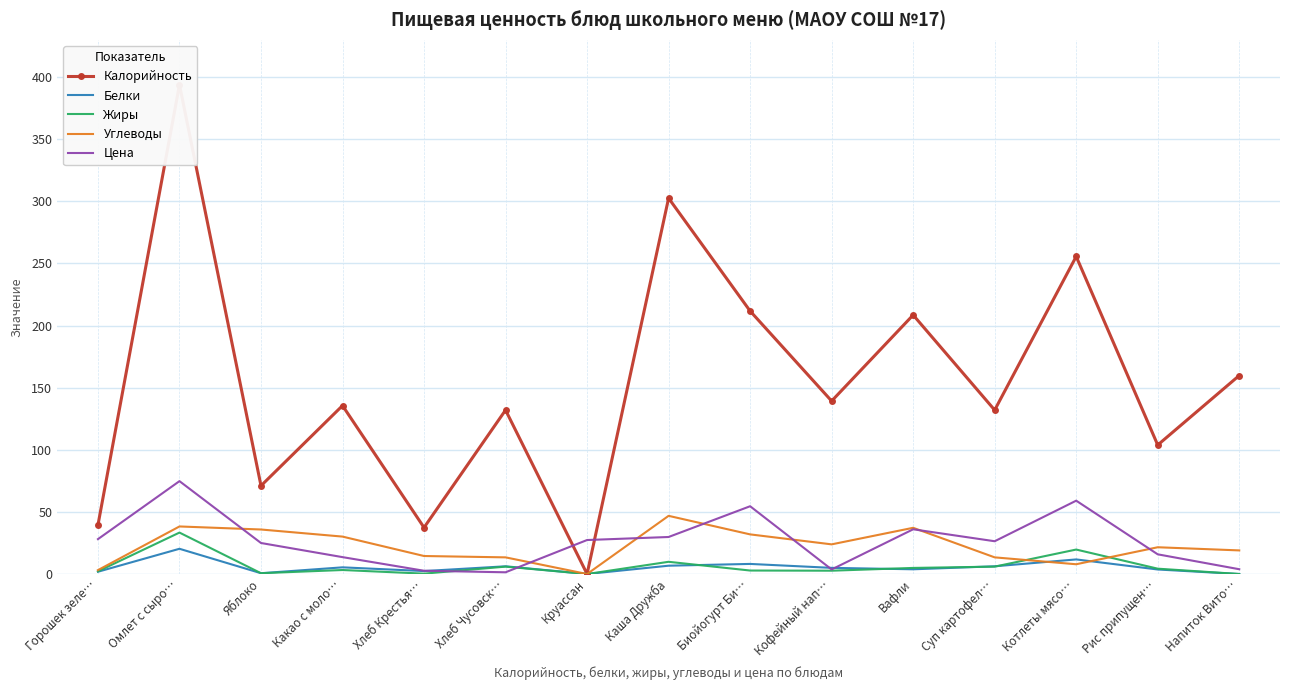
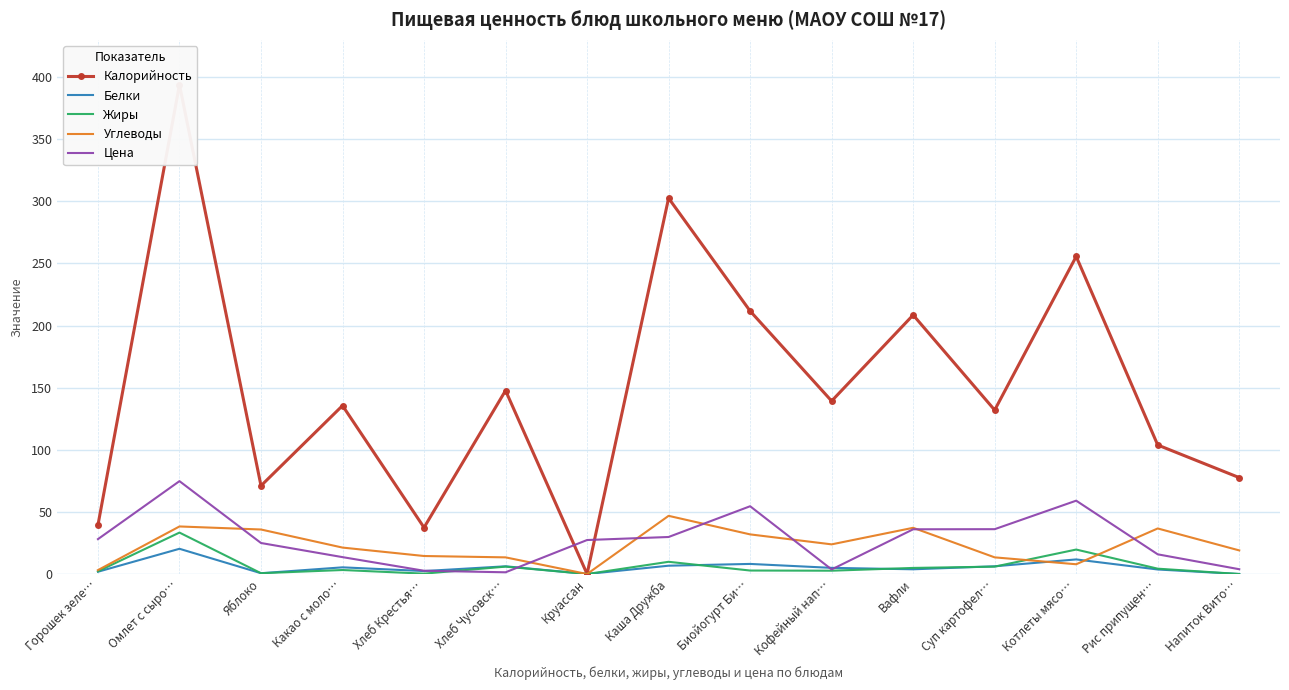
Углеводы, Какао с моло…: 30 -> 21
Калорийность, Хлеб Чусовск…: 132 -> 148
Цена, Суп картофел…: 26 -> 36
Углеводы, Рис припущен…: 22 -> 37
Калорийность, Напиток Вито…: 160 -> 78
